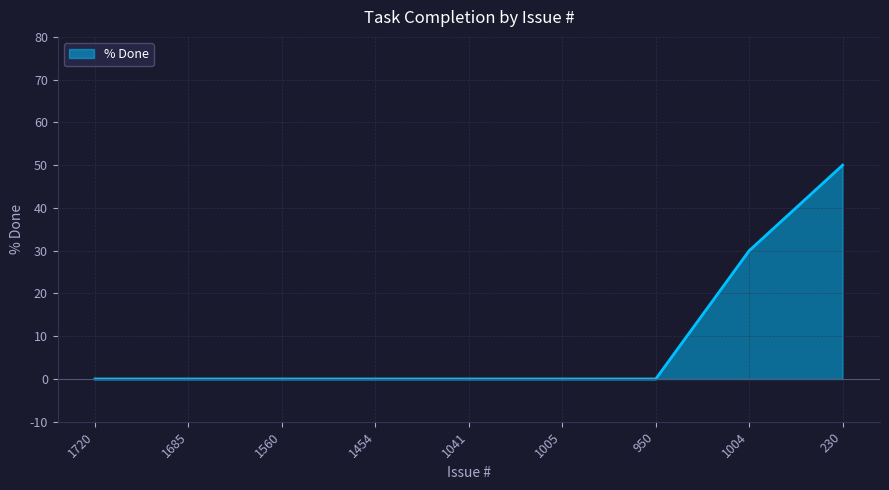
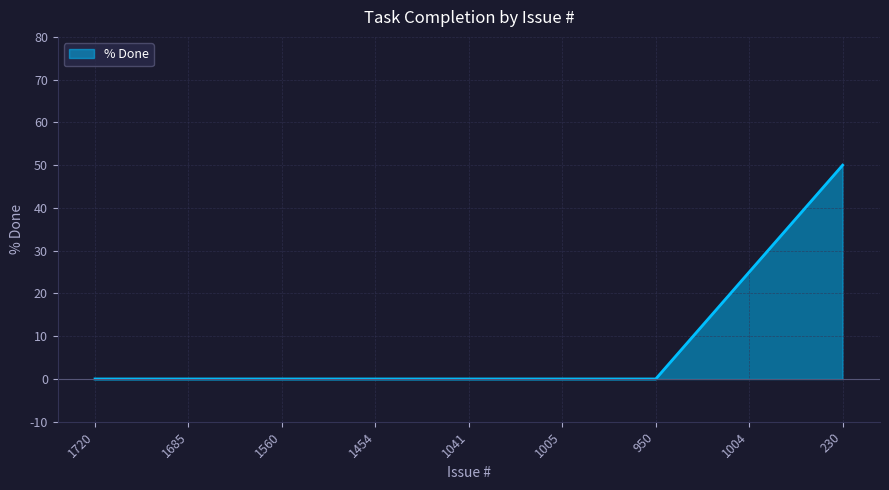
1004: 30 -> 25
